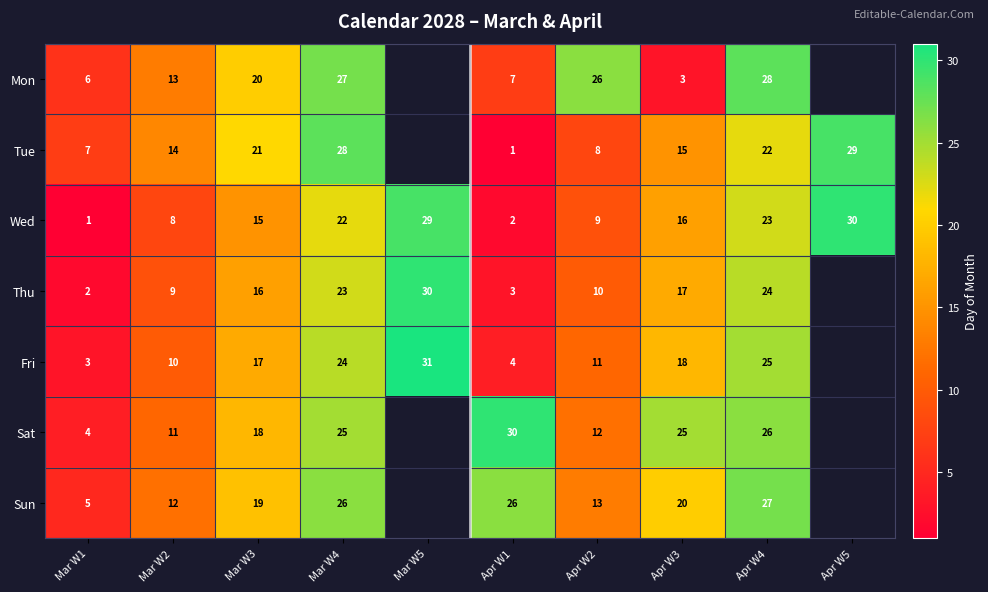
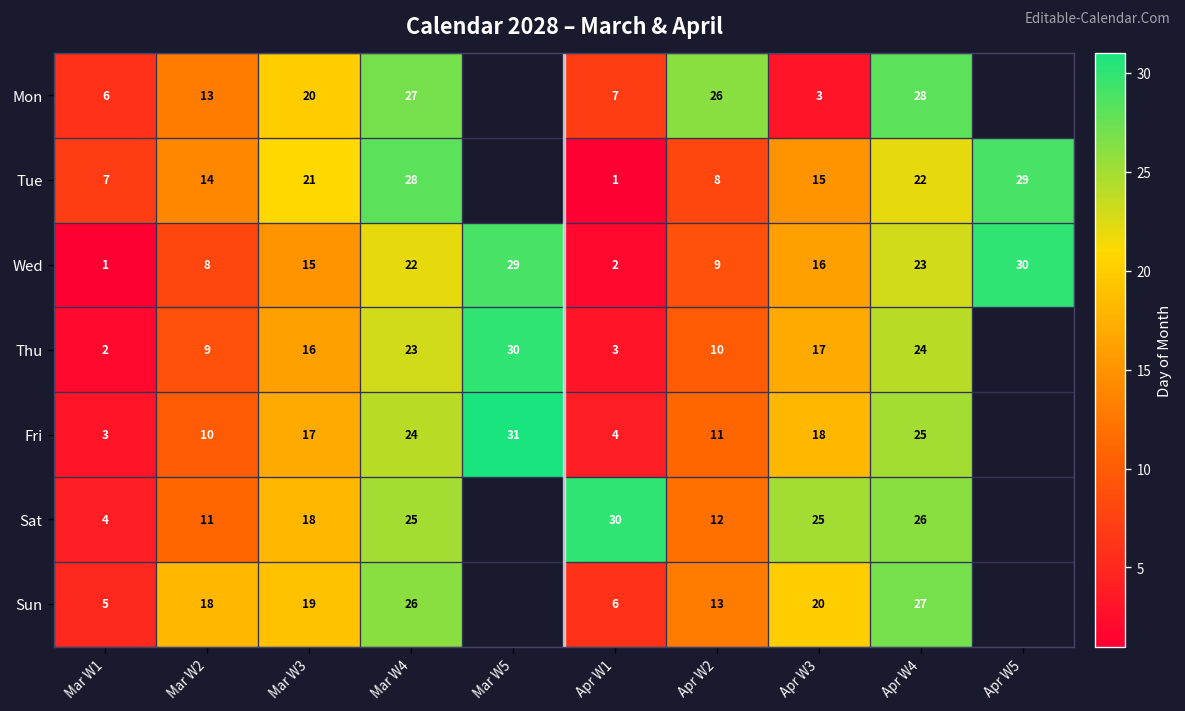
Sun, Mar W2: 12 -> 18
Sun, Apr W1: 26 -> 6
